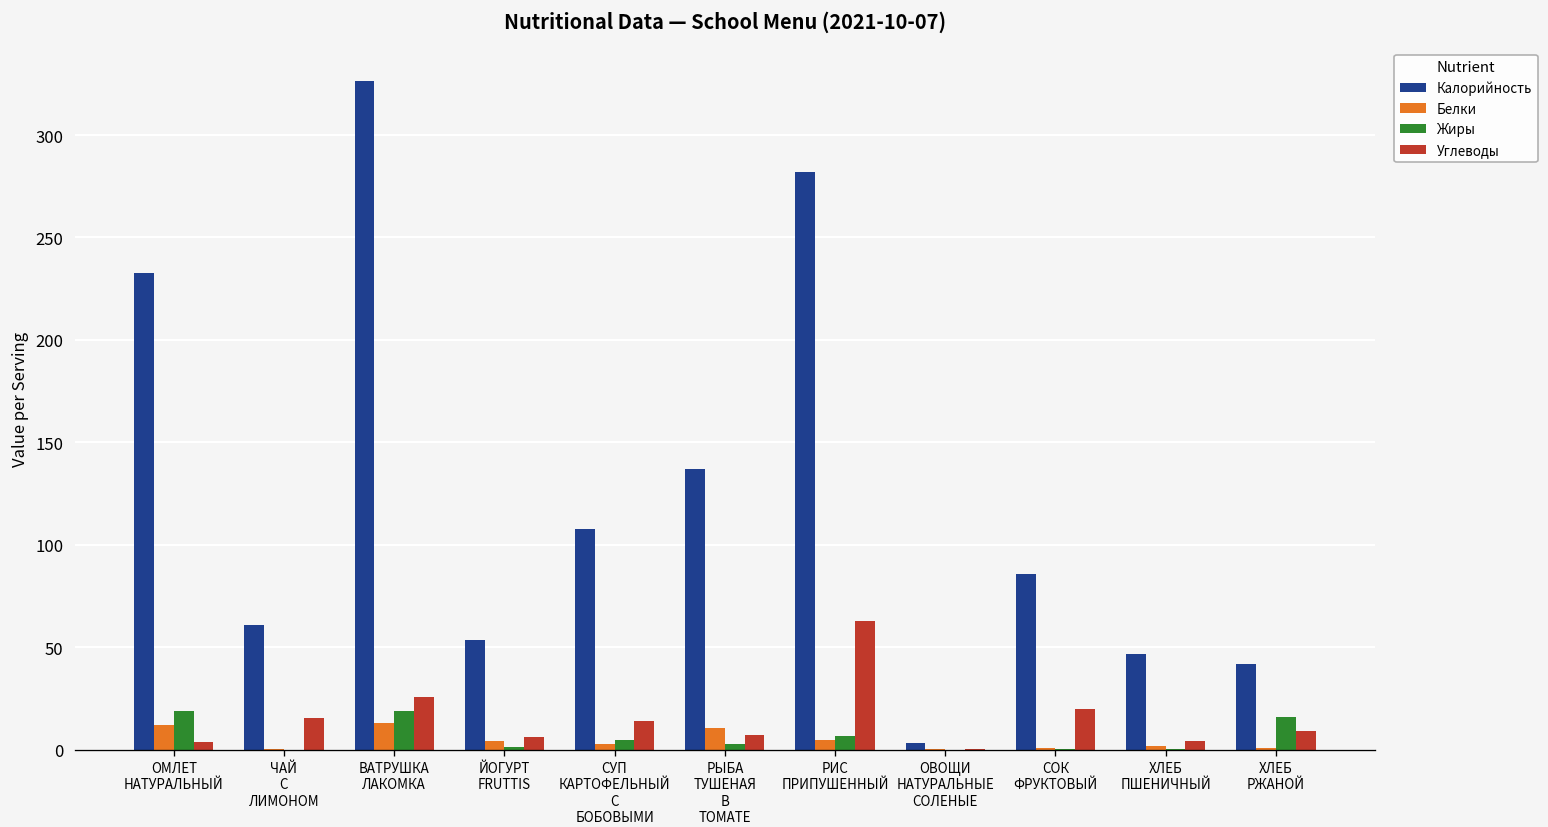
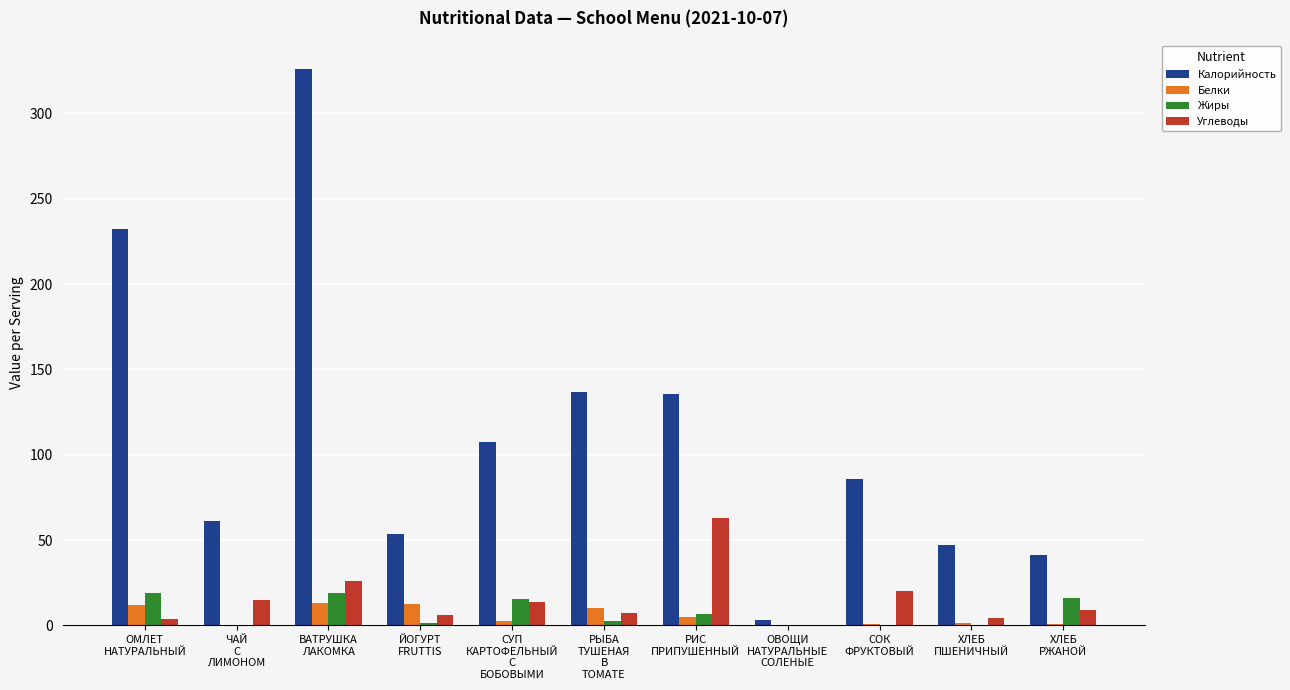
Белки, ЙОГУРТ FRUTTIS: 4 -> 13
Жиры, СУП КАРТОФЕЛЬНЫЙ С БОБОВЫМИ: 4 -> 16
Калорийность, РИС ПРИПУШЕННЫЙ: 282 -> 135
